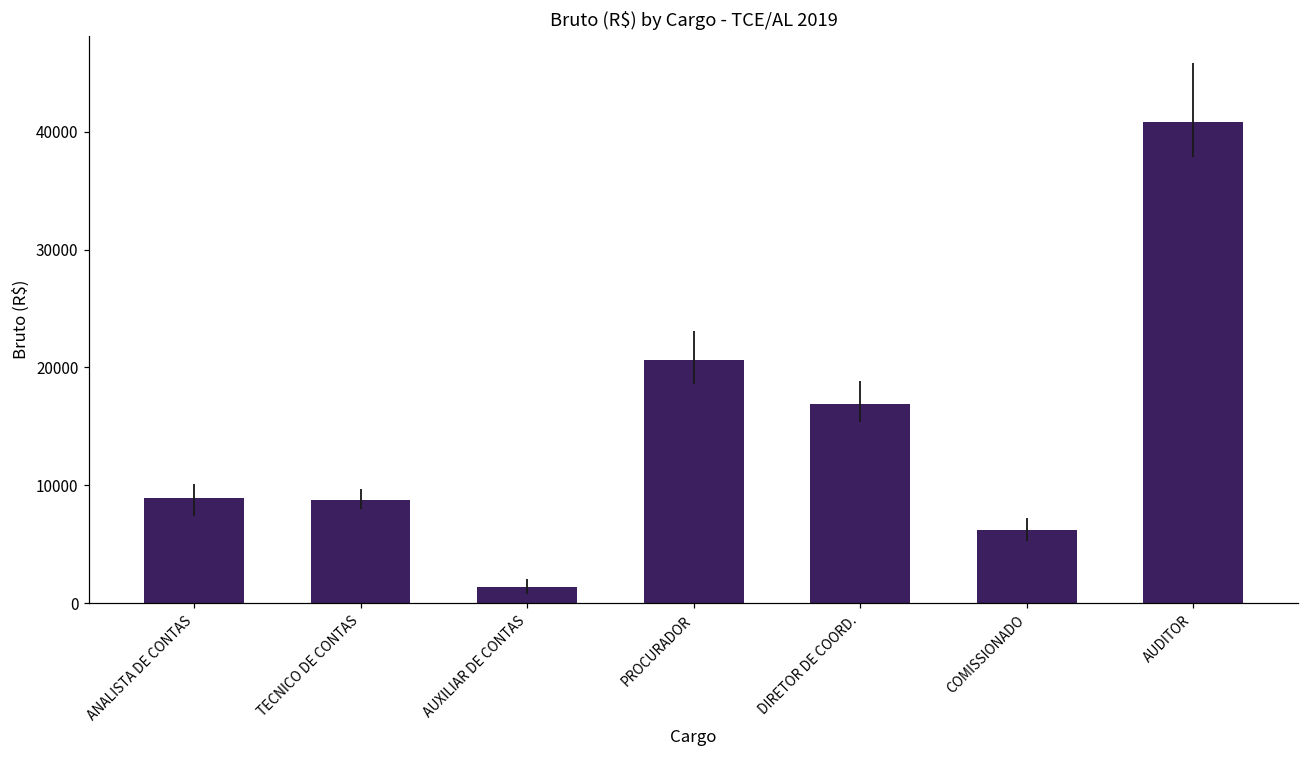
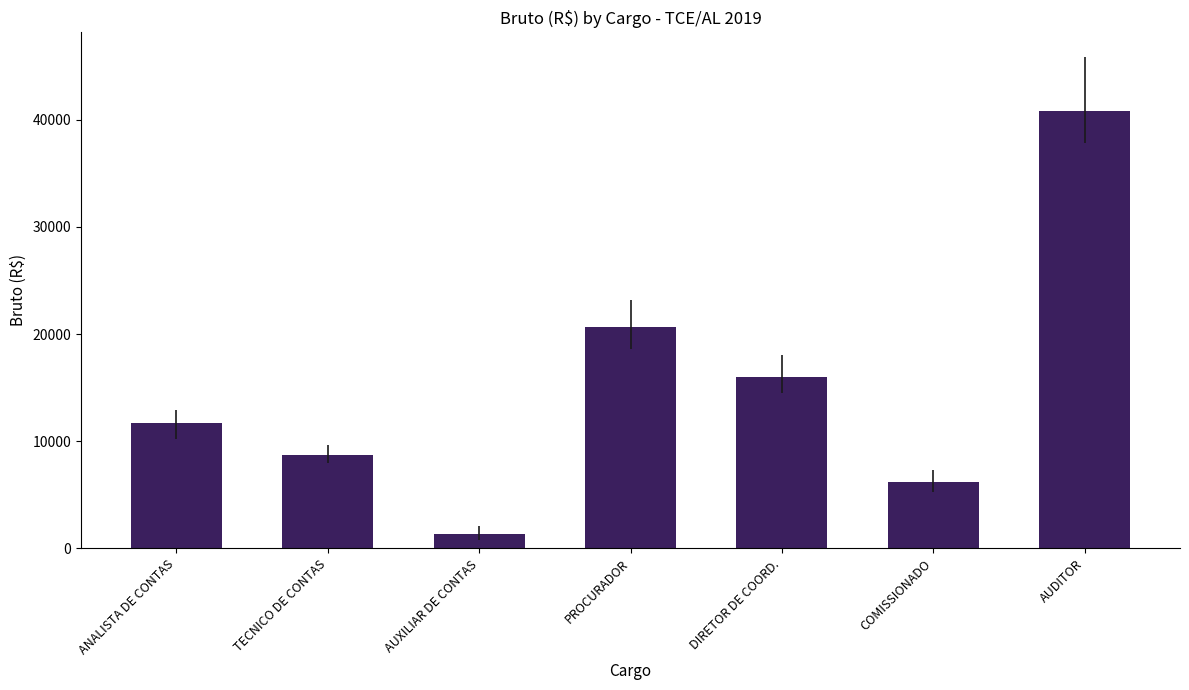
ANALISTA DE CONTAS: 8900 -> 11700
DIRETOR DE COORD.: 16900 -> 16000
